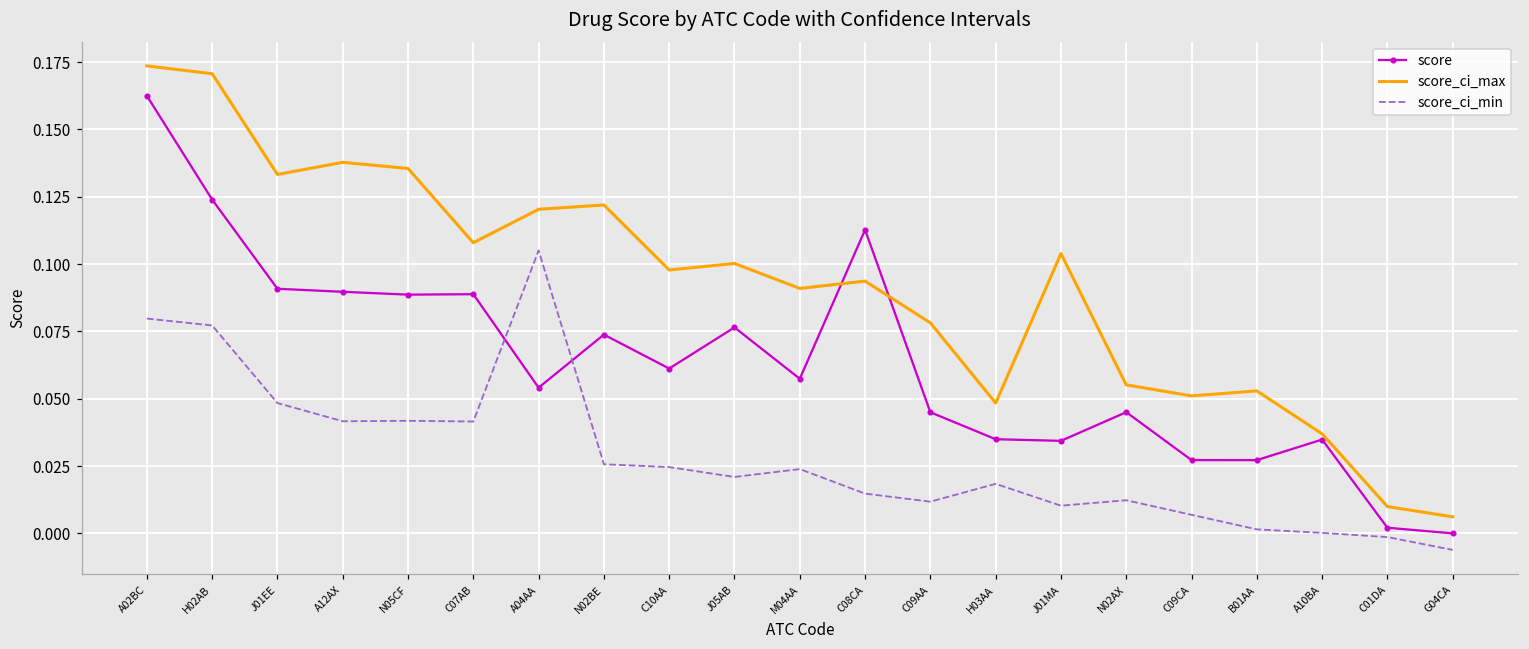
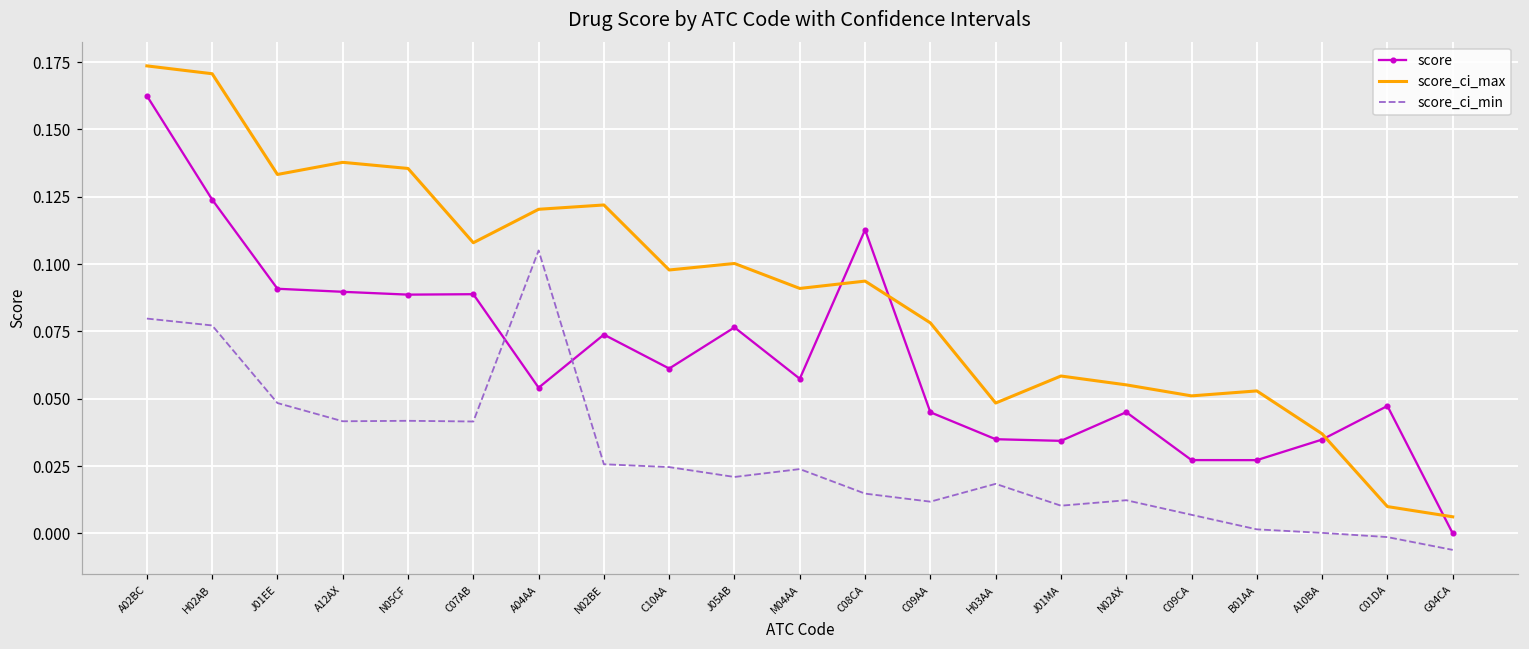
score_ci_max, J01MA: 0.104 -> 0.058
score, C01DA: 0.002 -> 0.047
